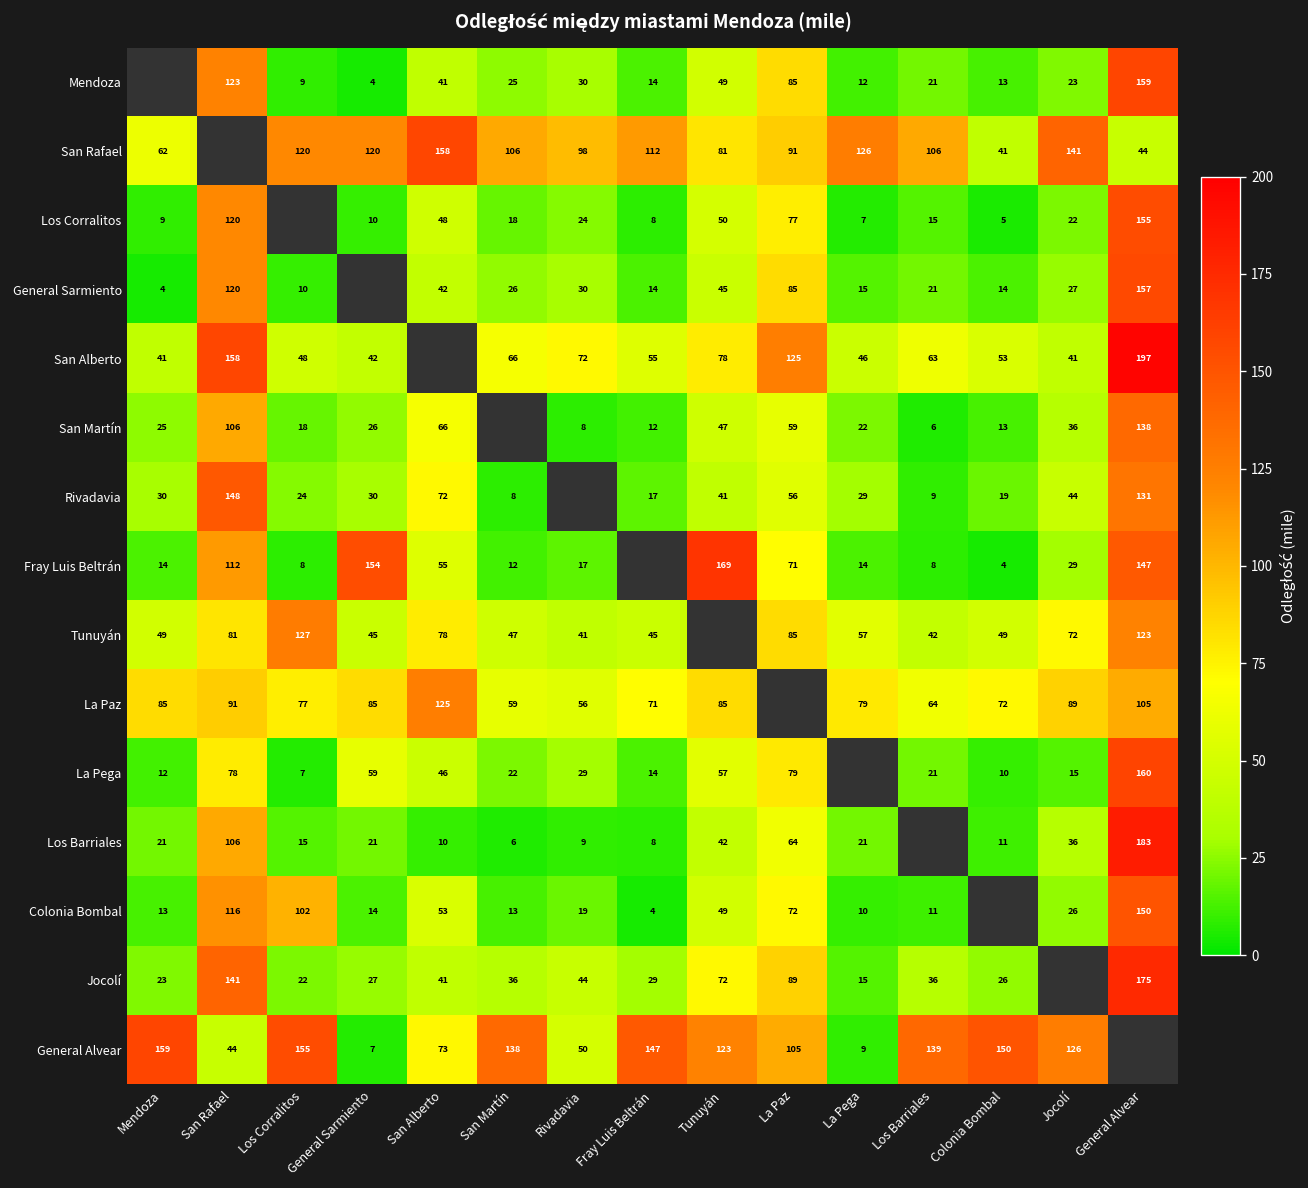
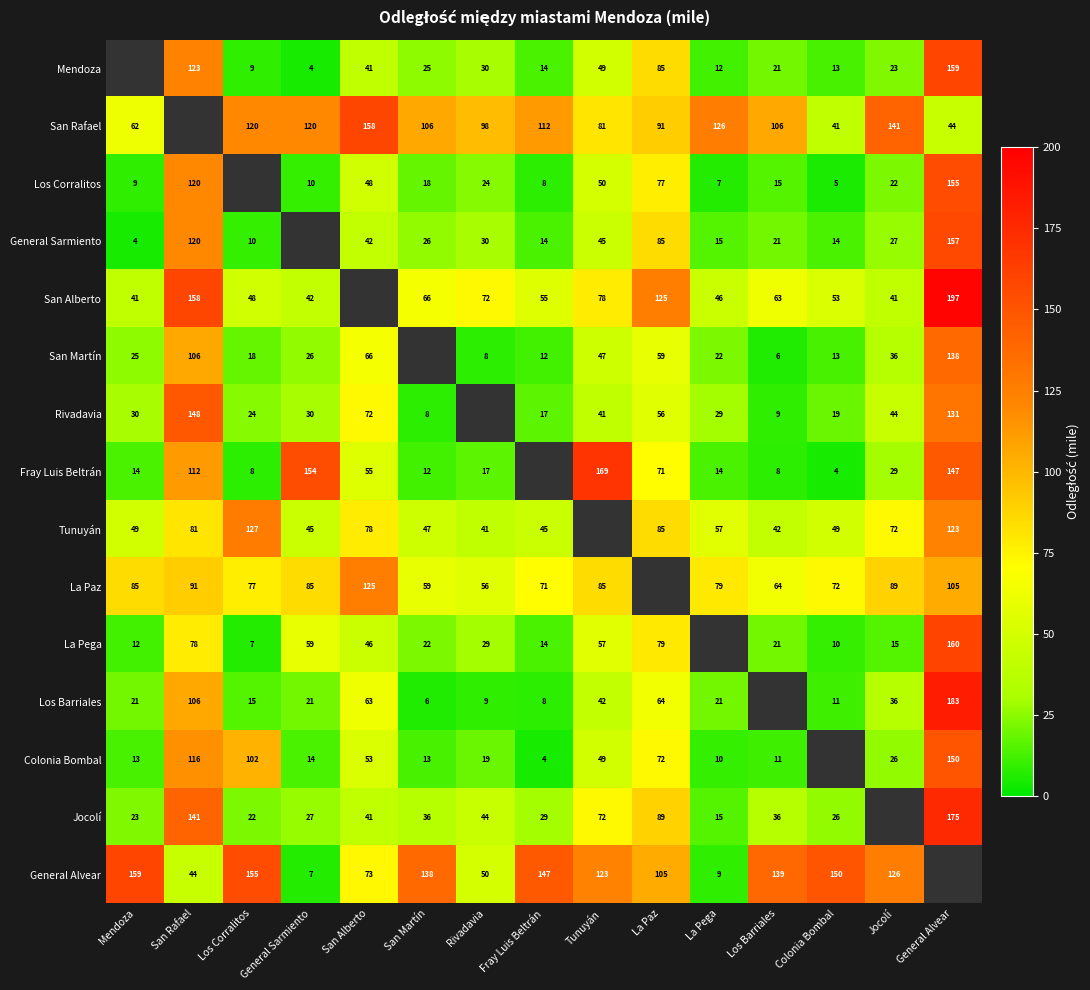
Los Barriales, San Alberto: 10 -> 63
